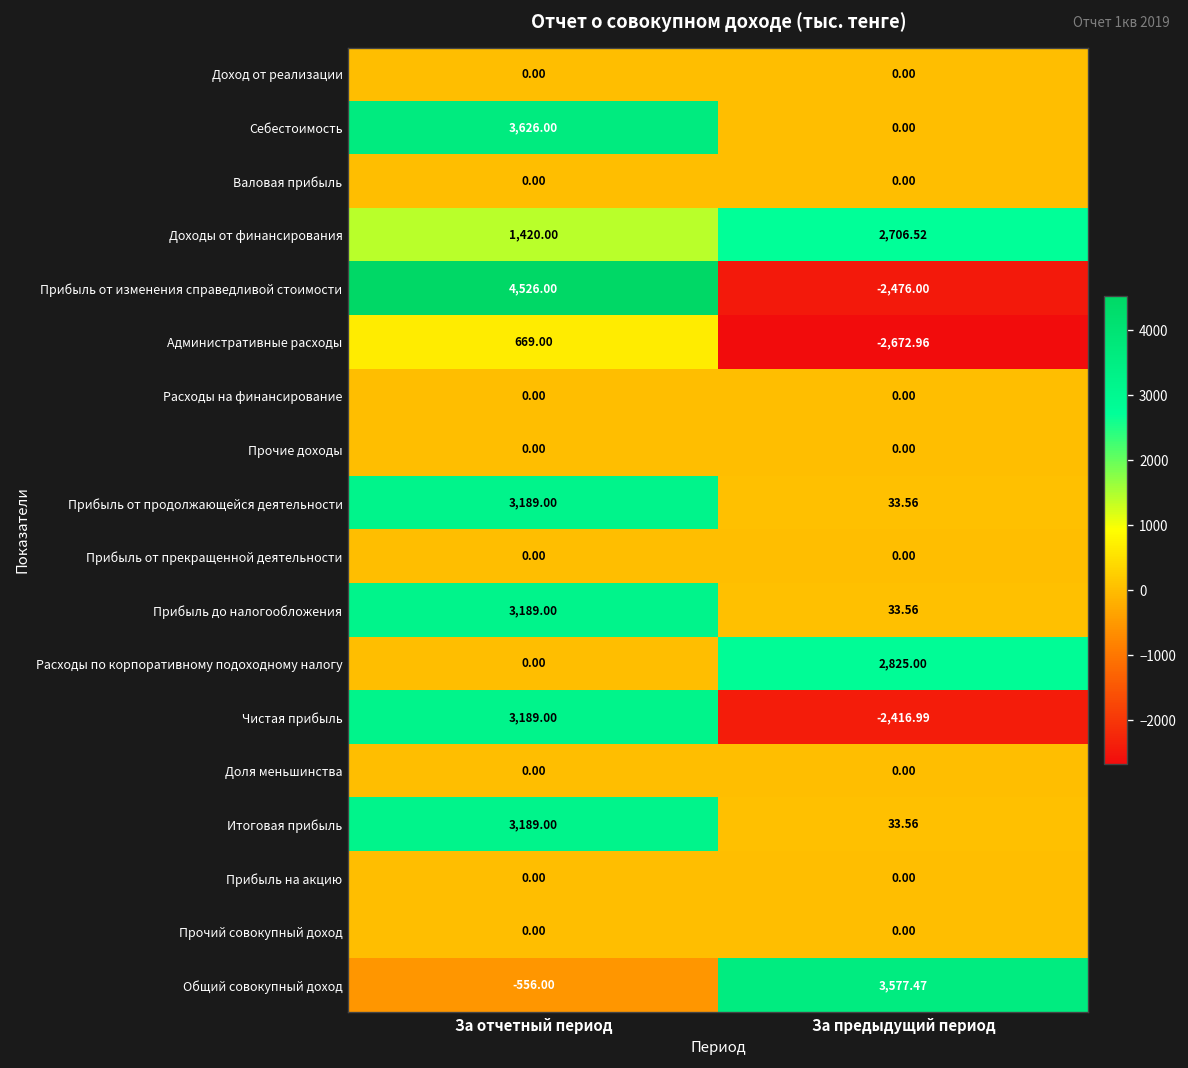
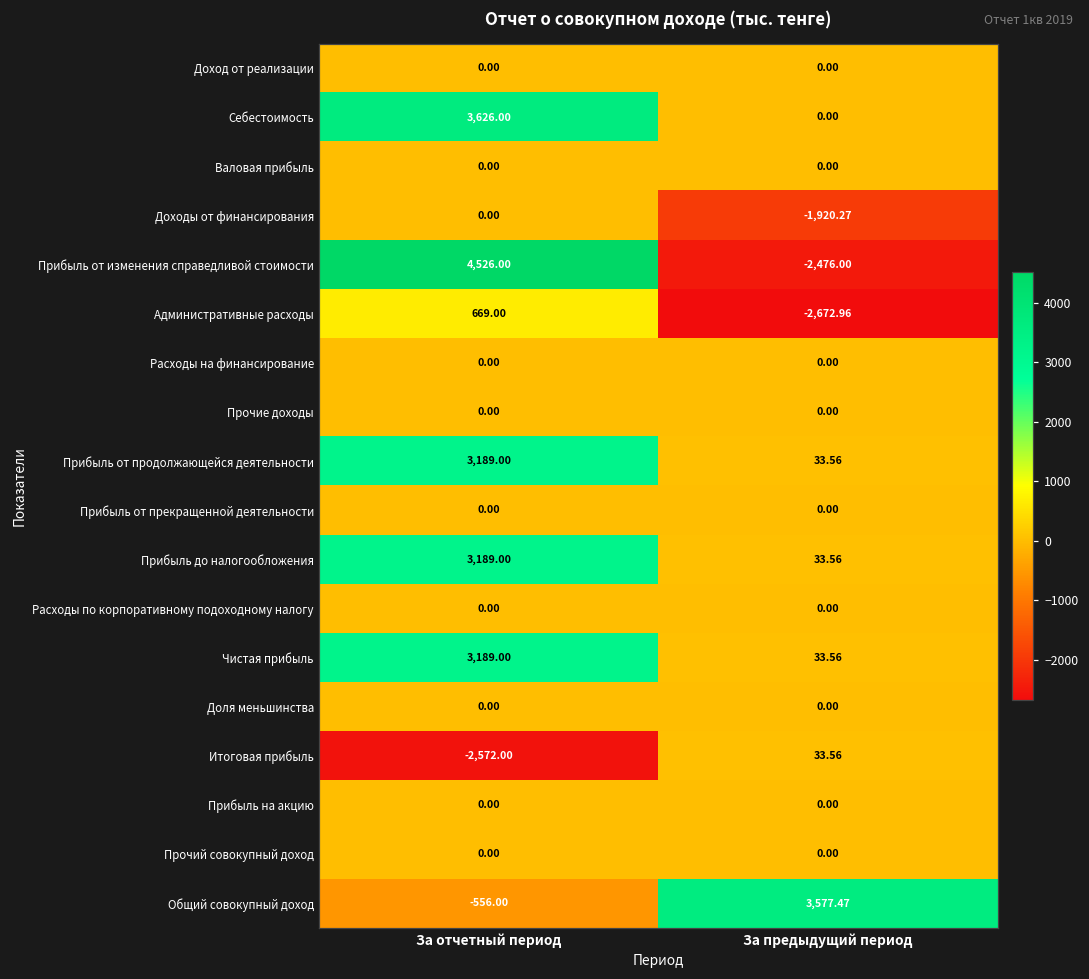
Доходы от финансирования, За отчетный период: 1,420.00 -> 0.00
Доходы от финансирования, За предыдущий период: 2,706.52 -> -1,920.27
Расходы по корпоративному подоходному налогу, За предыдущий период: 2,825.00 -> 0.00
Чистая прибыль, За предыдущий период: -2,416.99 -> 33.56
Итоговая прибыль, За отчетный период: 3,189.00 -> -2,572.00
